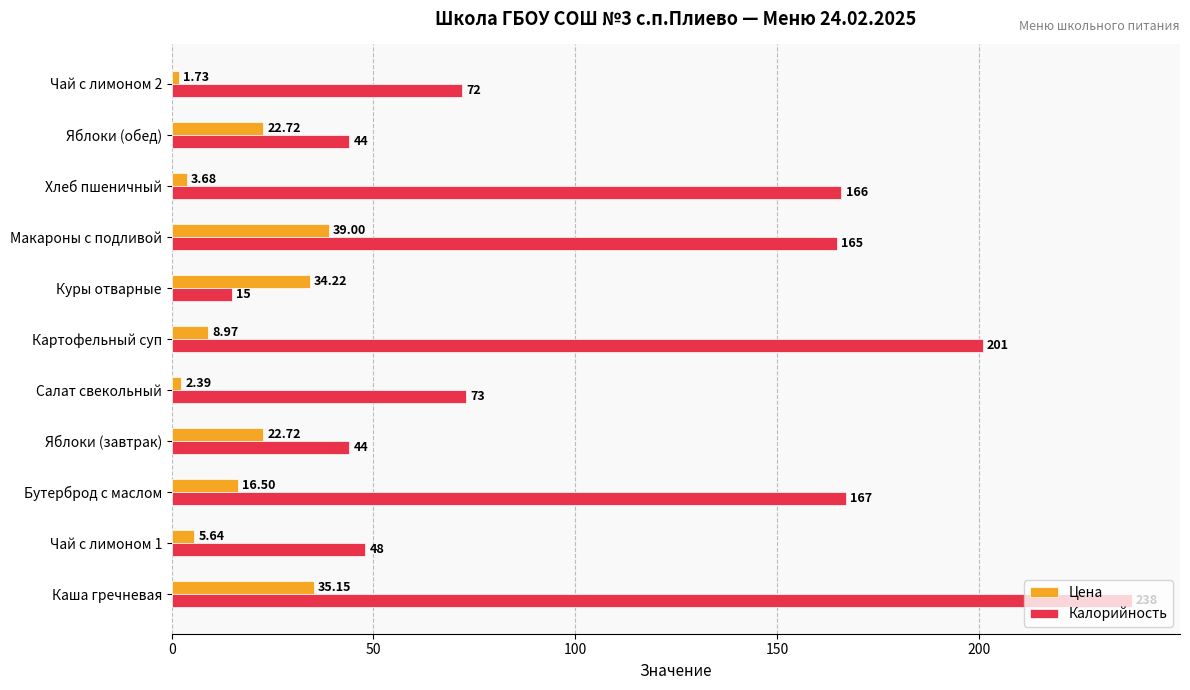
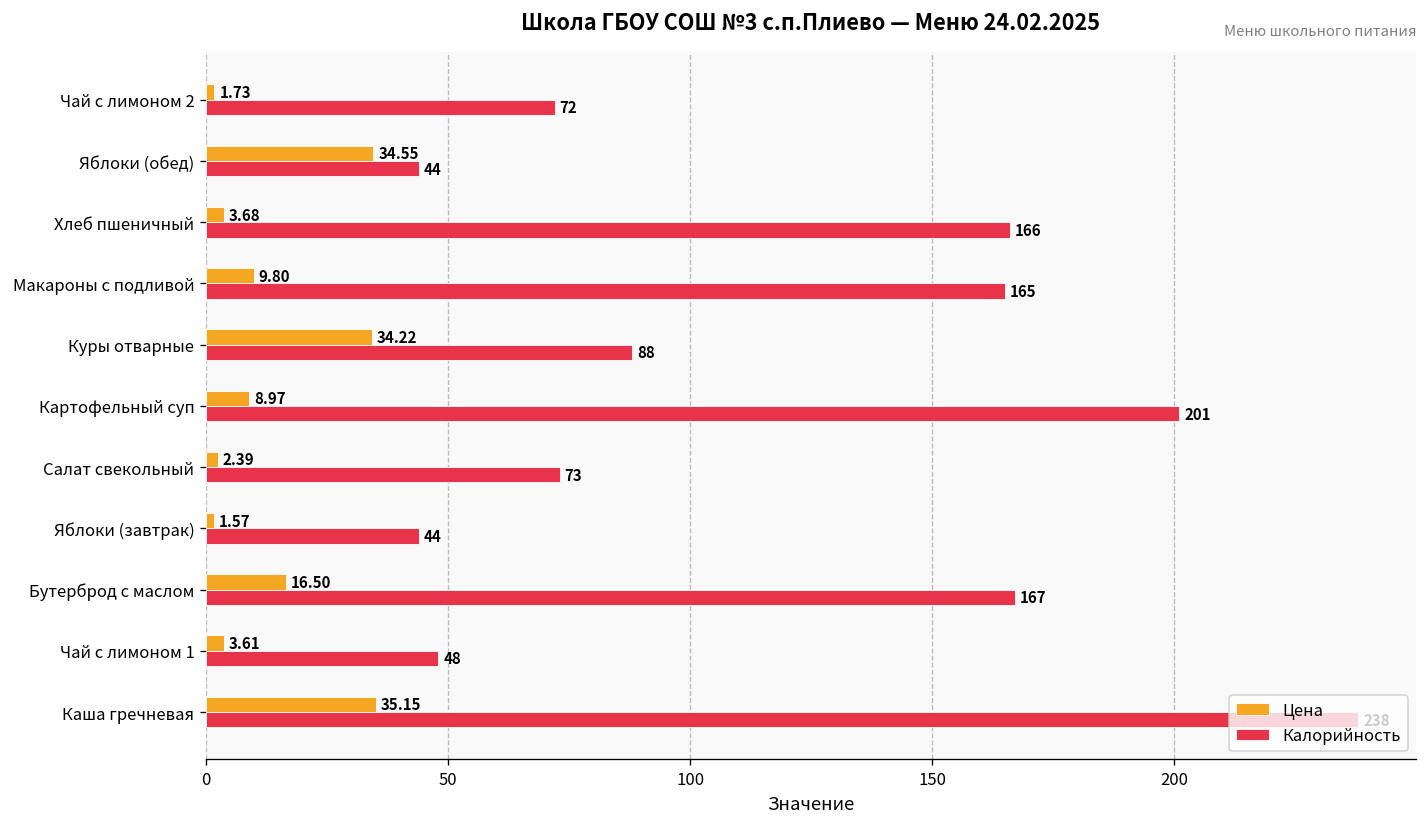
Цена, Яблоки (обед): 22.72 -> 34.55
Цена, Макароны с подливой: 39.00 -> 9.80
Калорийность, Куры отварные: 15 -> 88
Цена, Яблоки (завтрак): 22.72 -> 1.57
Цена, Чай с лимоном 1: 5.64 -> 3.61
